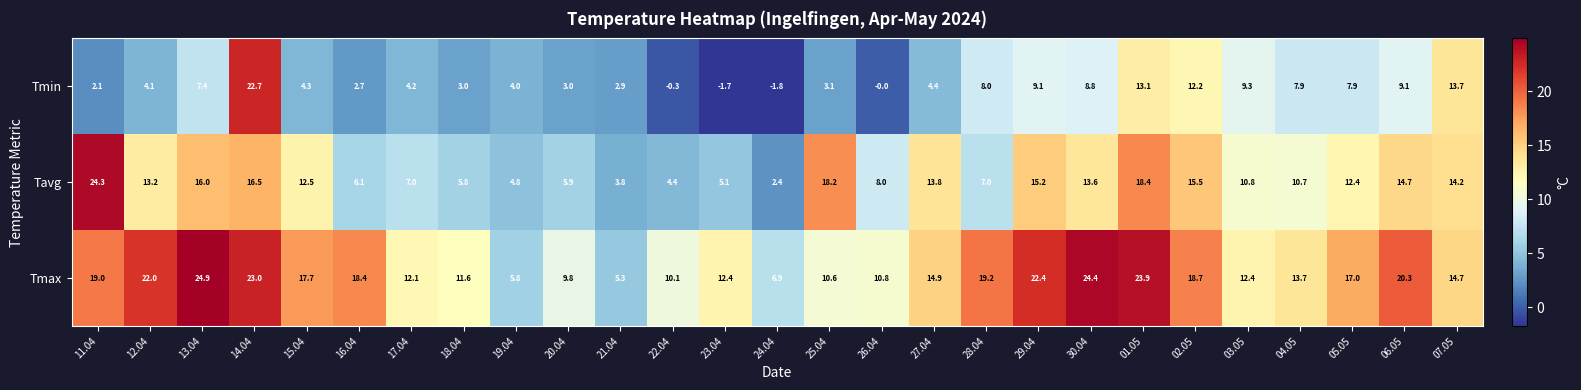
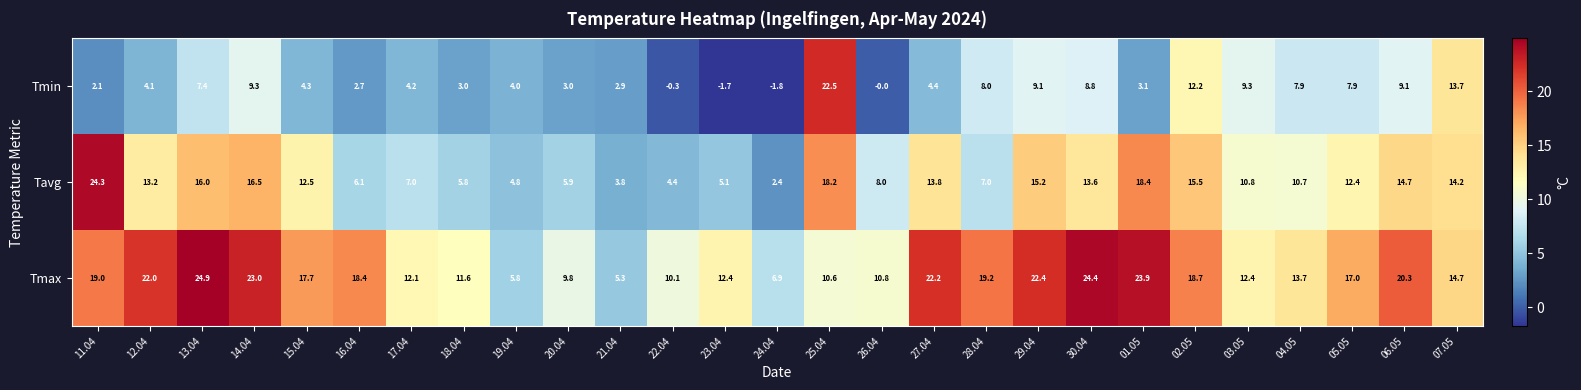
Tmin, 14.04: 22.7 -> 9.3
Tmin, 25.04: 3.1 -> 22.5
Tmin, 01.05: 13.1 -> 3.1
Tmax, 27.04: 14.9 -> 22.2
